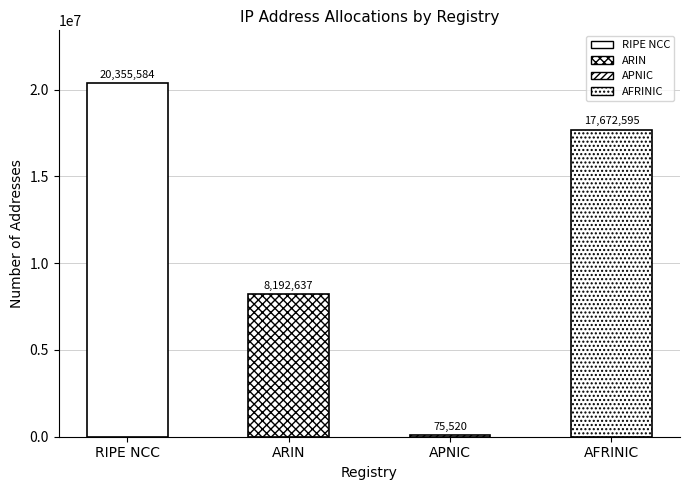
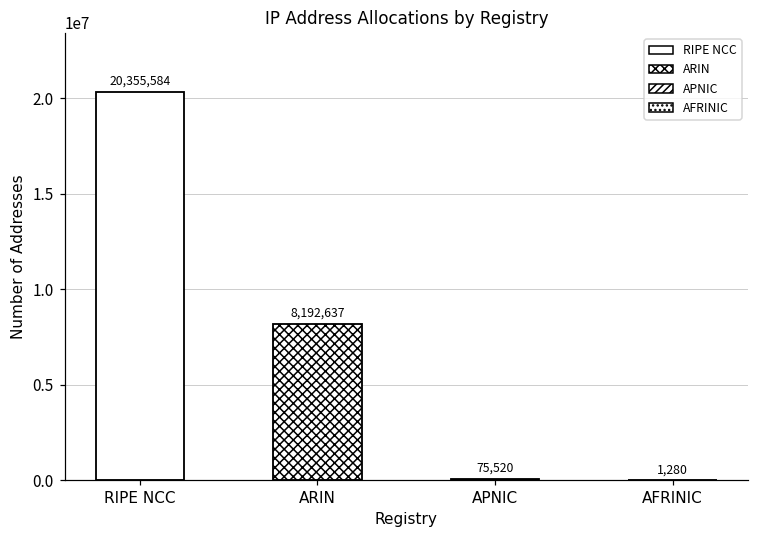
AFRINIC: 17,672,595 -> 1,280
